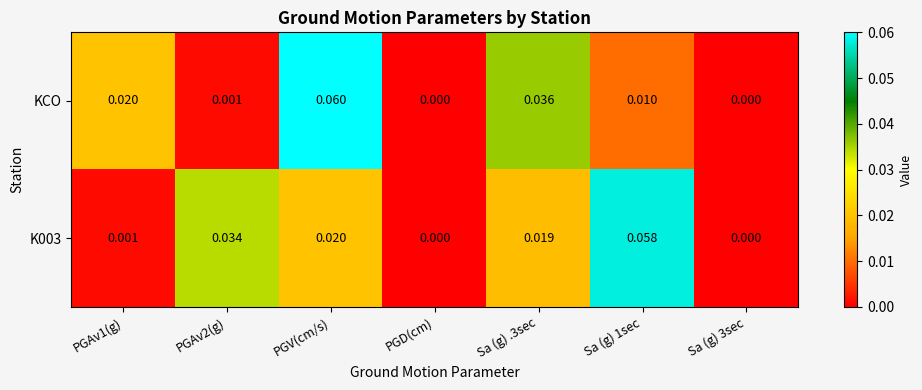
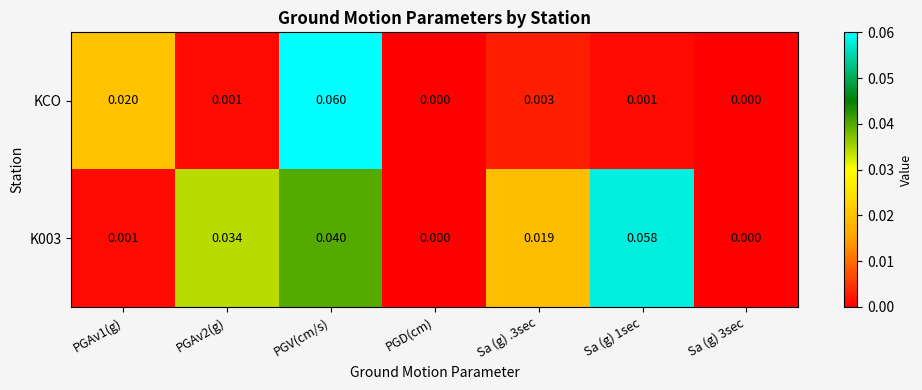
KCO, Sa (g) .3sec: 0.036 -> 0.003
KCO, Sa (g) 1sec: 0.010 -> 0.001
K003, PGV(cm/s): 0.020 -> 0.040
